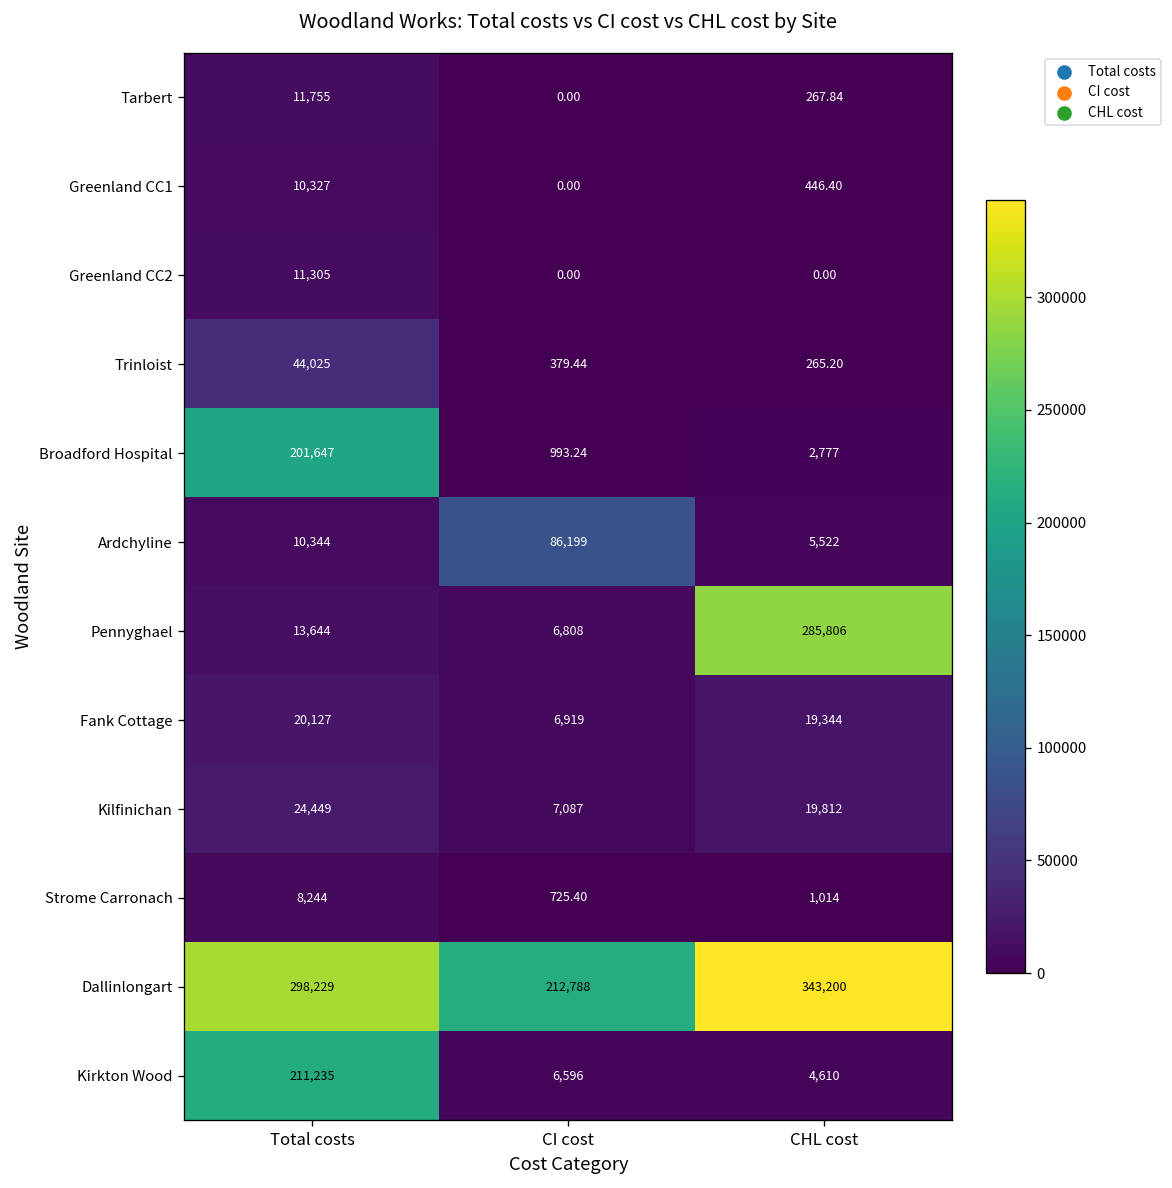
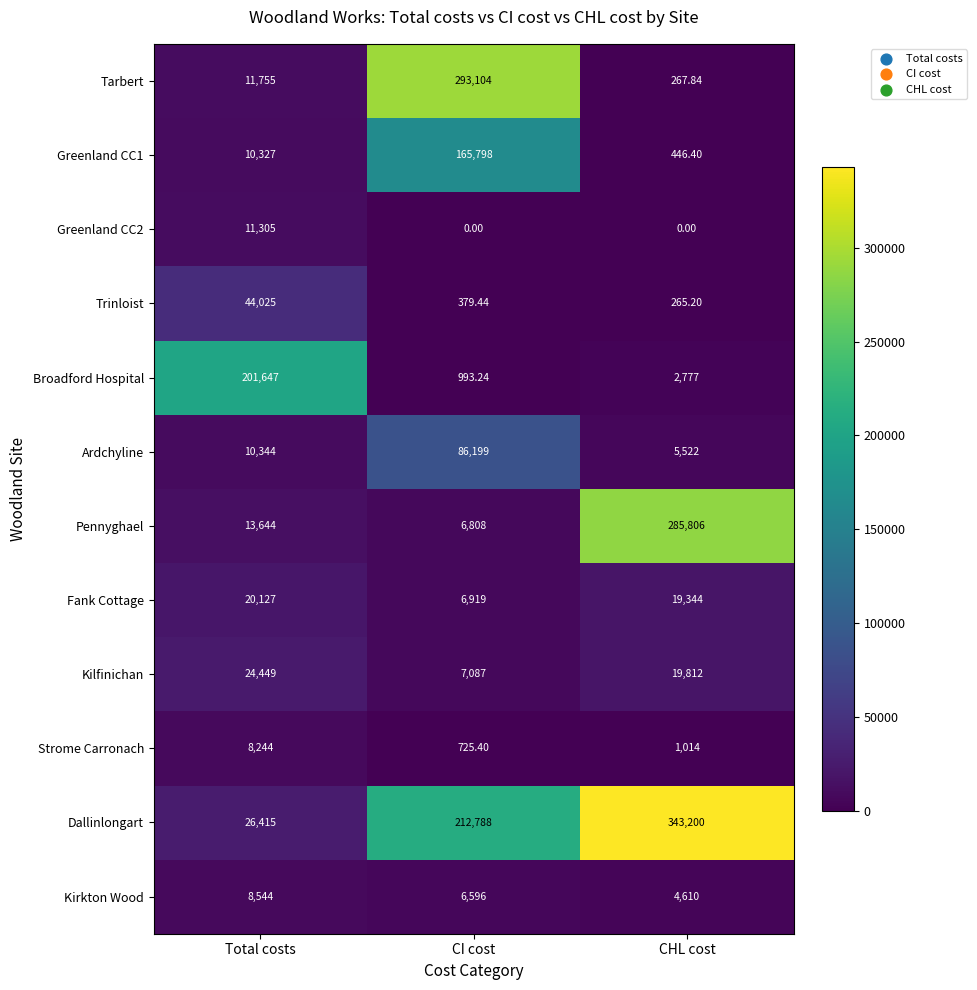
Tarbert, CI cost: 0.00 -> 293,104
Greenland CC1, CI cost: 0.00 -> 165,798
Dallinlongart, Total costs: 298,229 -> 26,415
Kirkton Wood, Total costs: 211,235 -> 8,544
